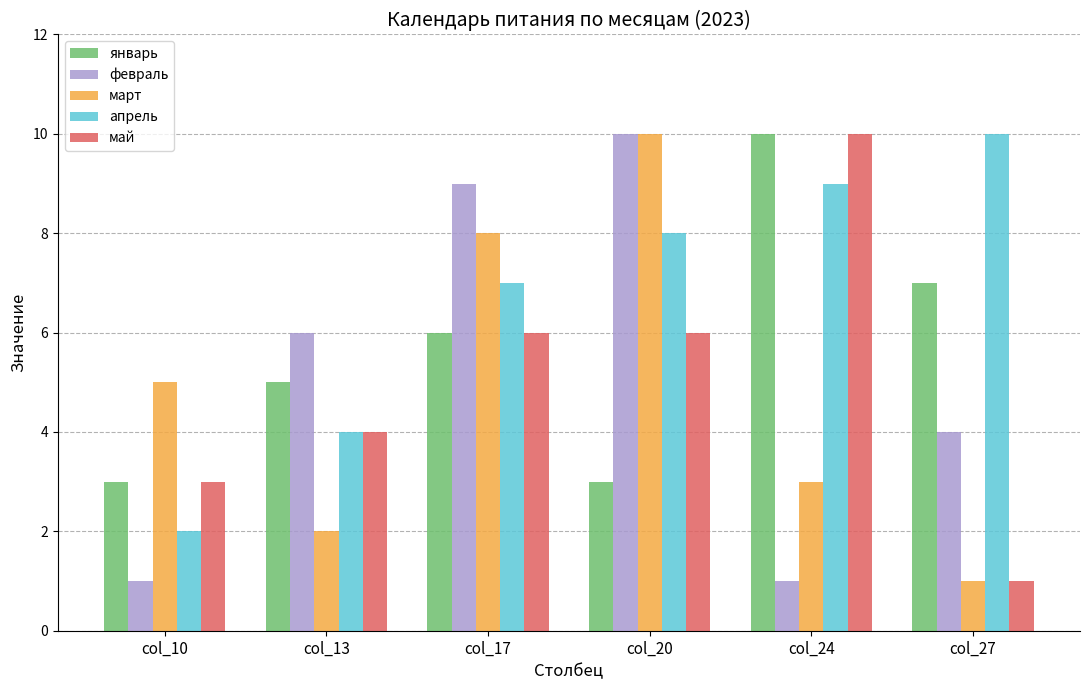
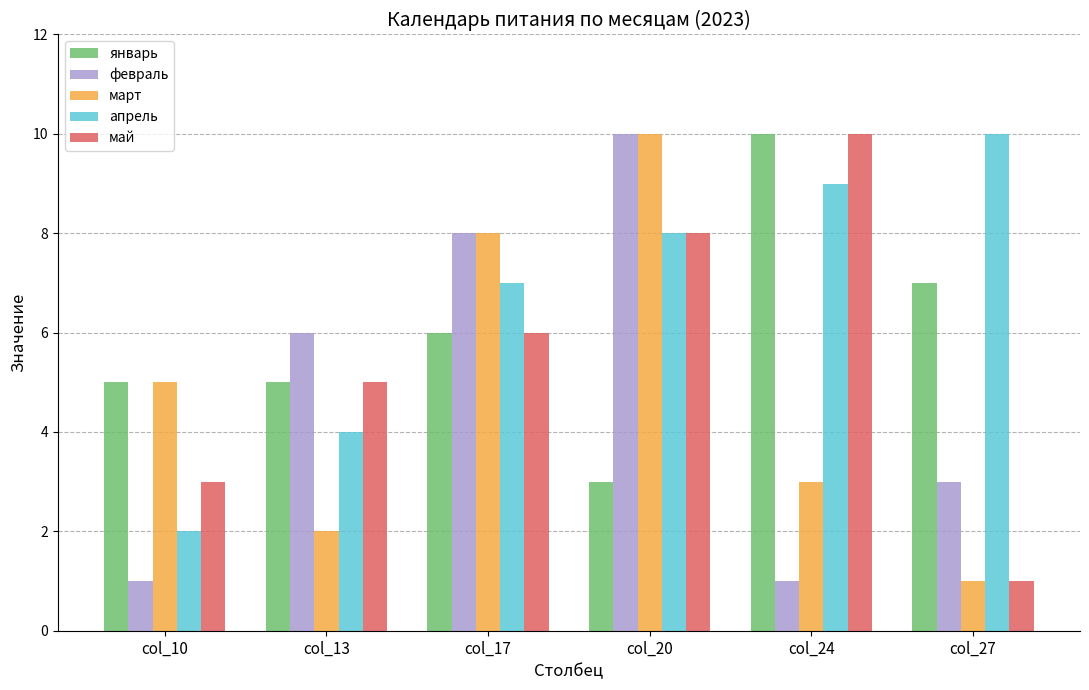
январь, col_10: 3 -> 5
май, col_13: 4 -> 5
февраль, col_17: 9 -> 8
май, col_20: 6 -> 8
февраль, col_27: 4 -> 3
